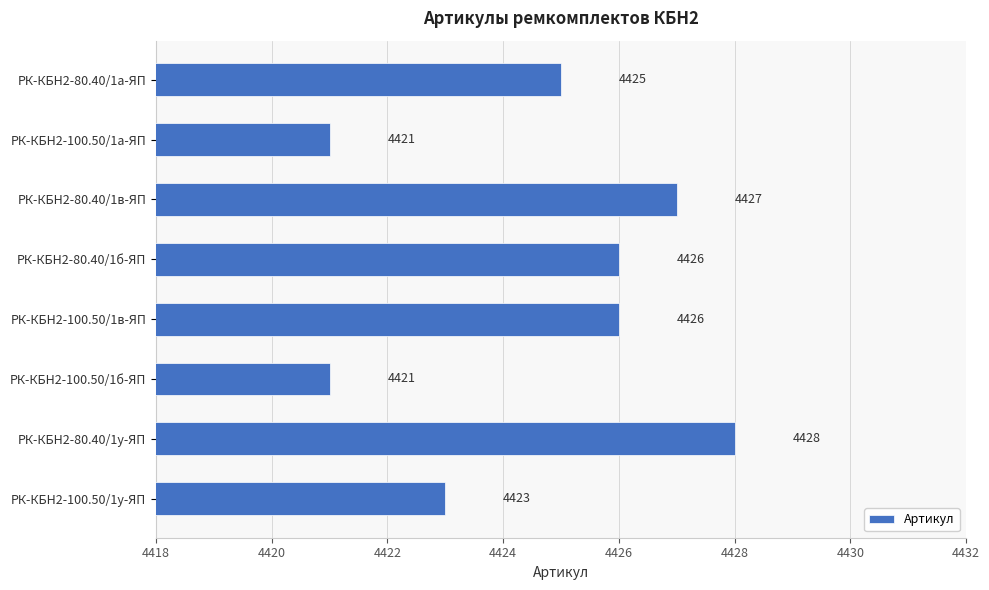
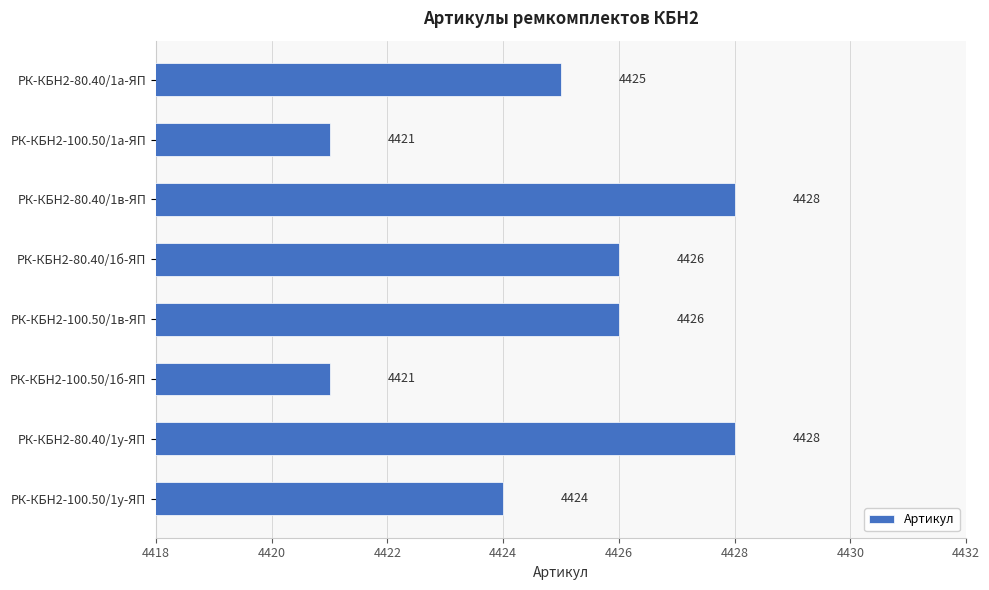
РК-КБН2-80.40/1в-ЯП: 4427 -> 4428
РК-КБН2-100.50/1у-ЯП: 4423 -> 4424
